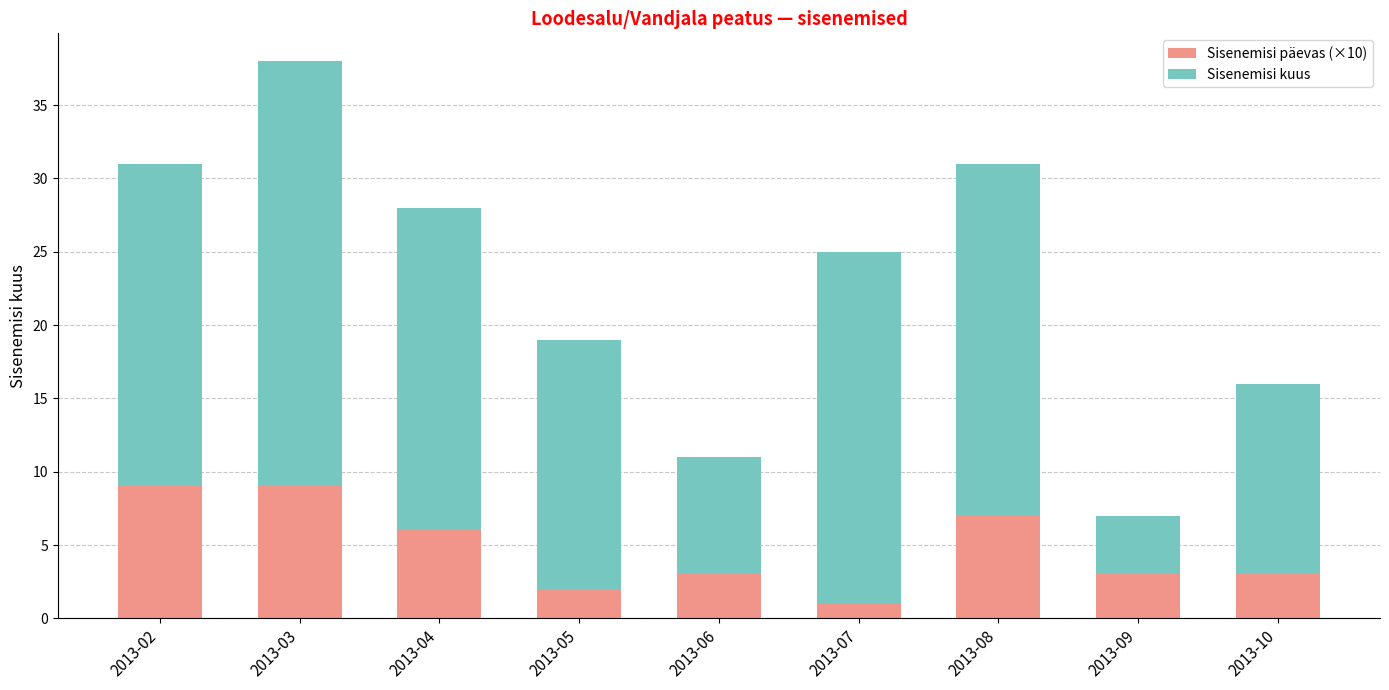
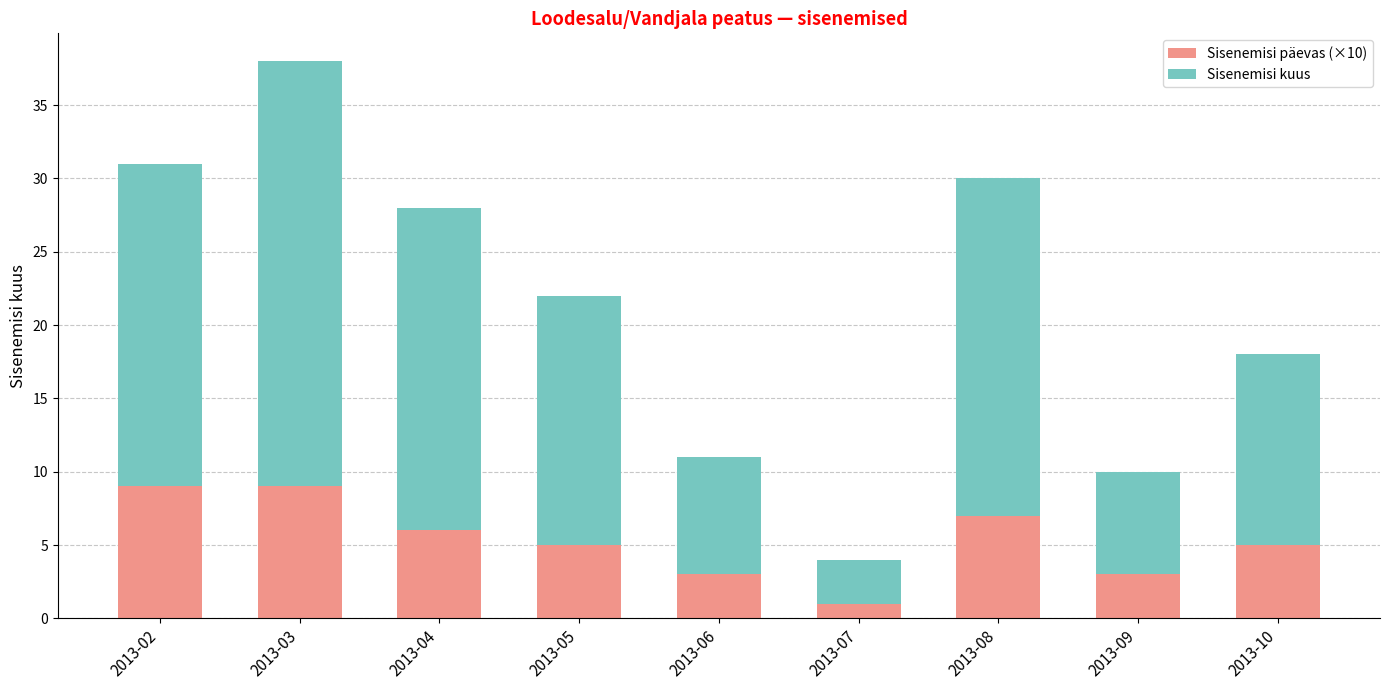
Sisenemisi päevas (×10), 2013-05: 2.0 -> 5.0
Sisenemisi kuus, 2013-07: 24 -> 3
Sisenemisi kuus, 2013-08: 24 -> 23
Sisenemisi kuus, 2013-09: 4 -> 7
Sisenemisi päevas (×10), 2013-10: 3.0 -> 5.0
